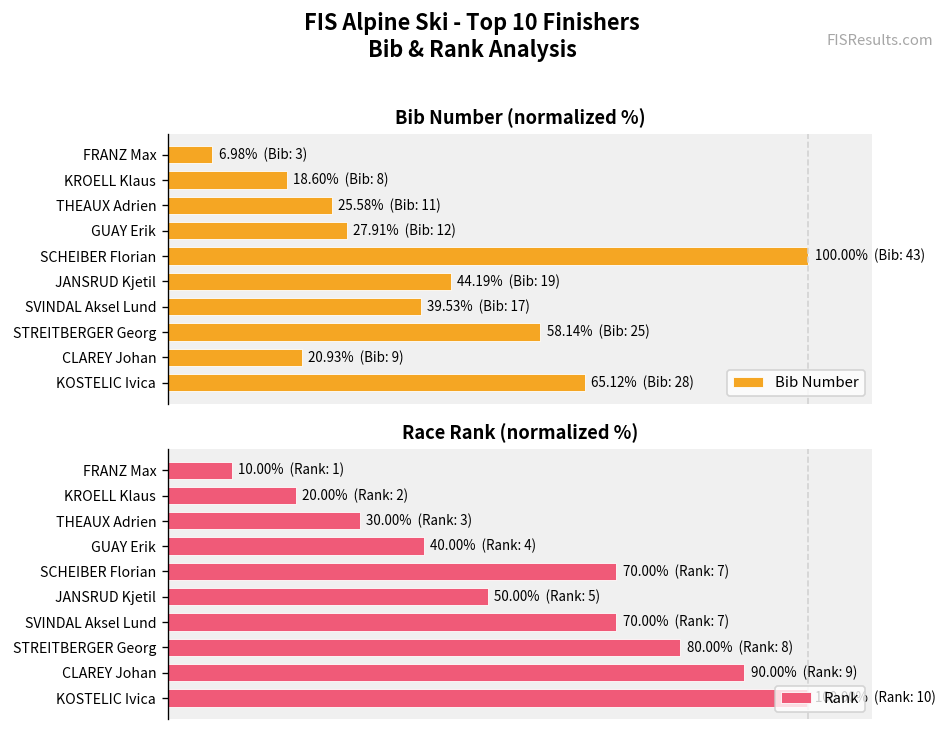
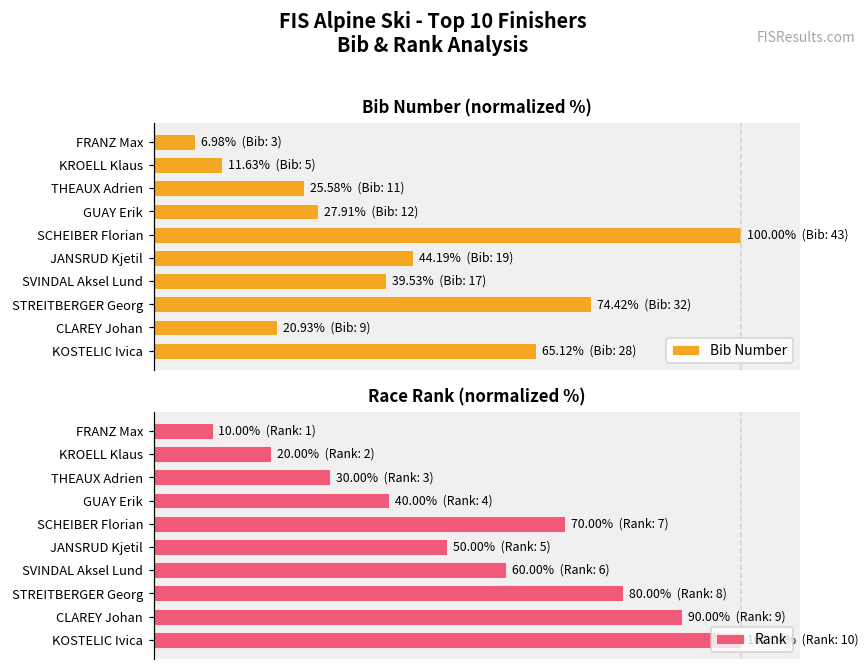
Bib Number (normalized %), KROELL Klaus: 18.60% (Bib: 8) -> 11.63% (Bib: 5)
Bib Number (normalized %), STREITBERGER Georg: 58.14% (Bib: 25) -> 74.42% (Bib: 32)
Race Rank (normalized %), SVINDAL Aksel Lund: 70.00% (Rank: 7) -> 60.00% (Rank: 6)
